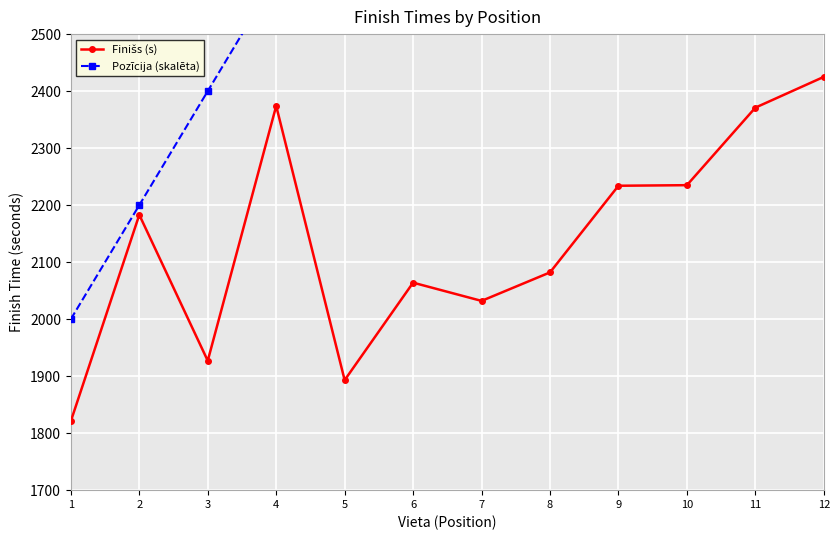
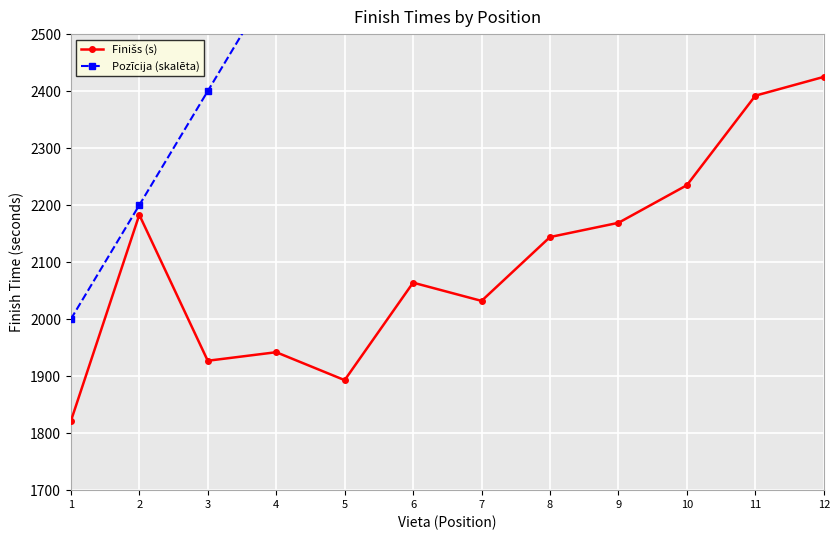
Finišs (s), 4: 2370 -> 1940
Finišs (s), 8: 2080 -> 2140
Finišs (s), 9: 2230 -> 2170
Finišs (s), 11: 2370 -> 2390
